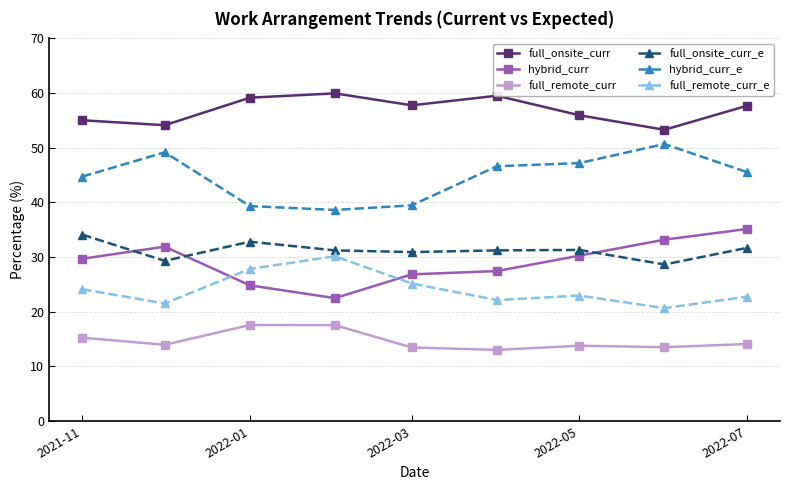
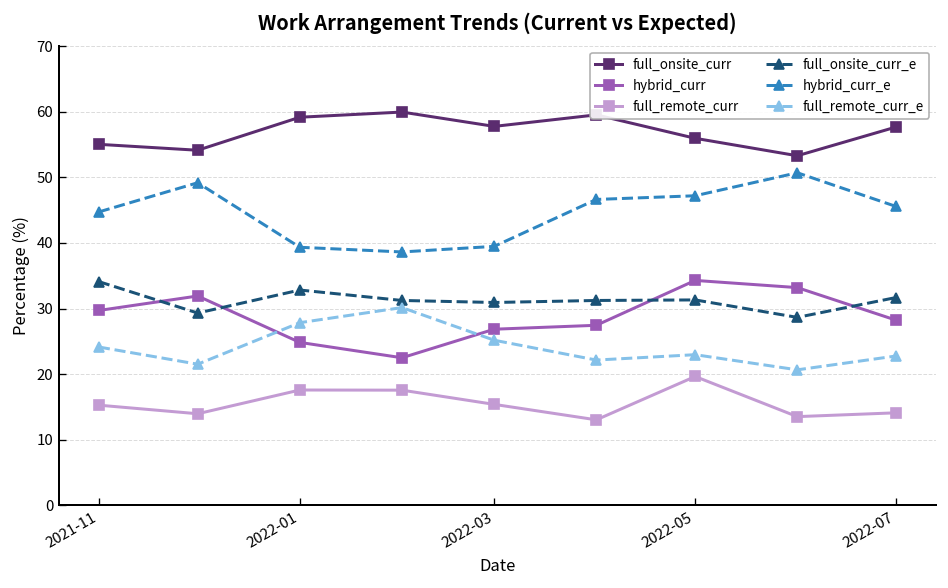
full_remote_curr, 2022-03: 13 -> 15
hybrid_curr, 2022-05: 30 -> 34
full_remote_curr, 2022-05: 14 -> 20
hybrid_curr, 2022-07: 35 -> 28
